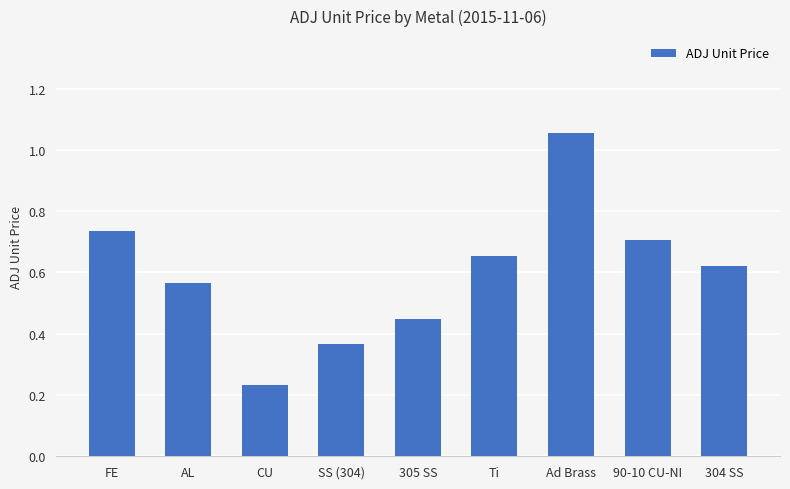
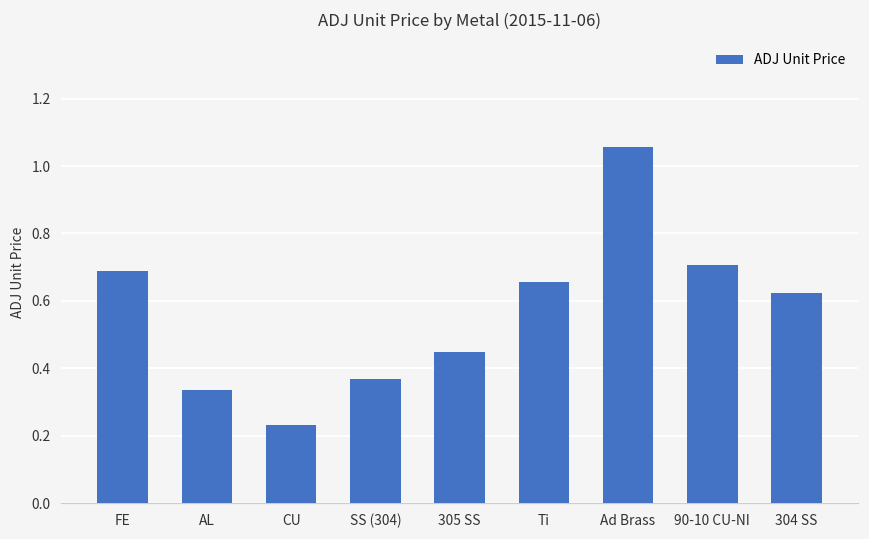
FE: 0.74 -> 0.69
AL: 0.57 -> 0.34
